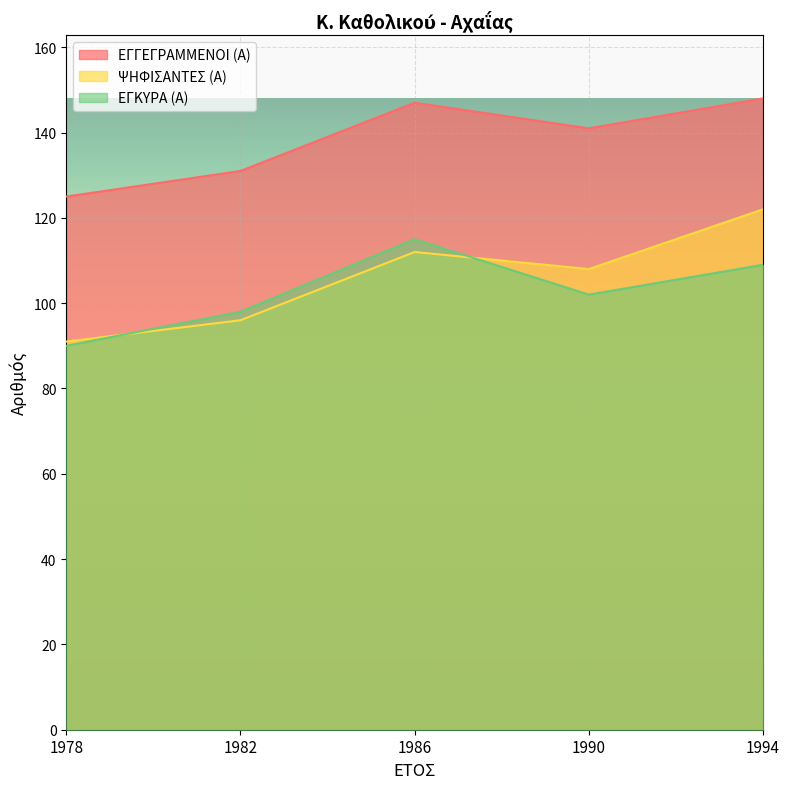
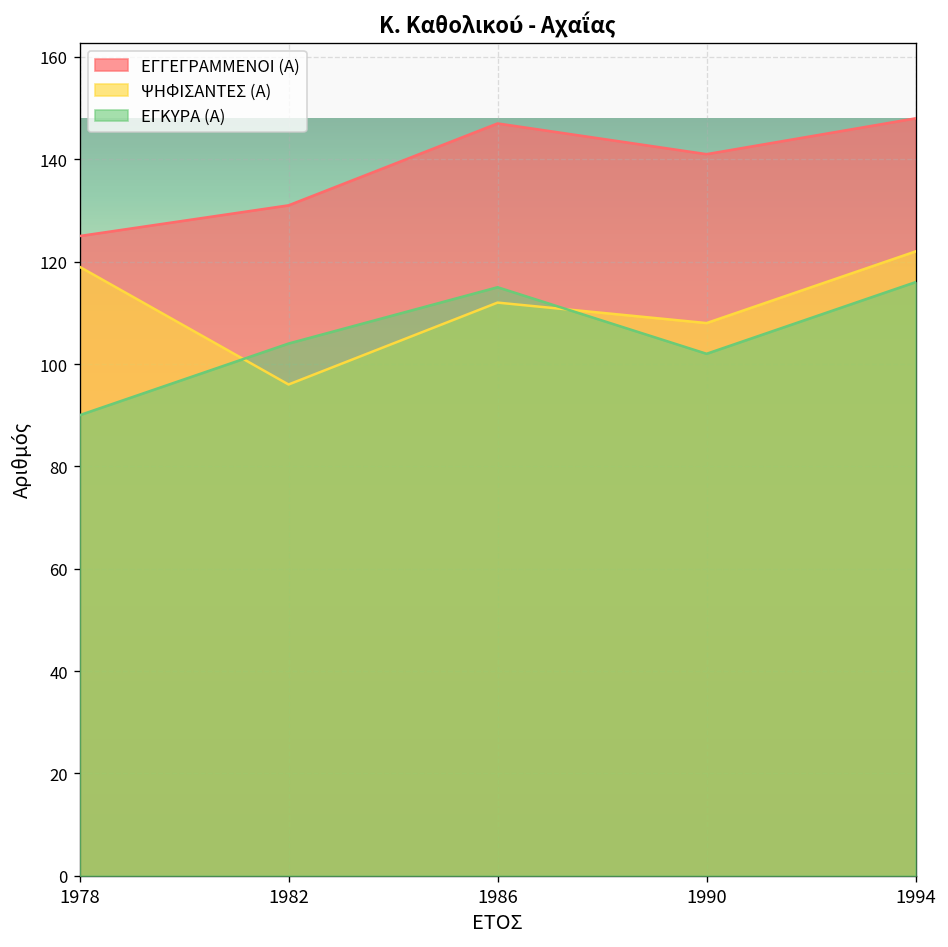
ΨΗΦΙΣΑΝΤΕΣ (Α), 1978: 91 -> 119
ΕΓΚΥΡΑ (Α), 1982: 98 -> 104
ΕΓΚΥΡΑ (Α), 1994: 109 -> 116
